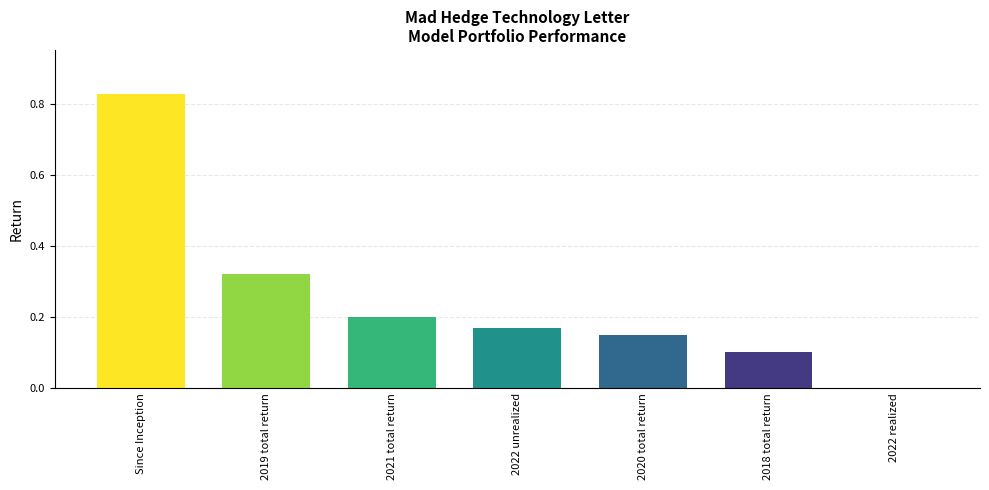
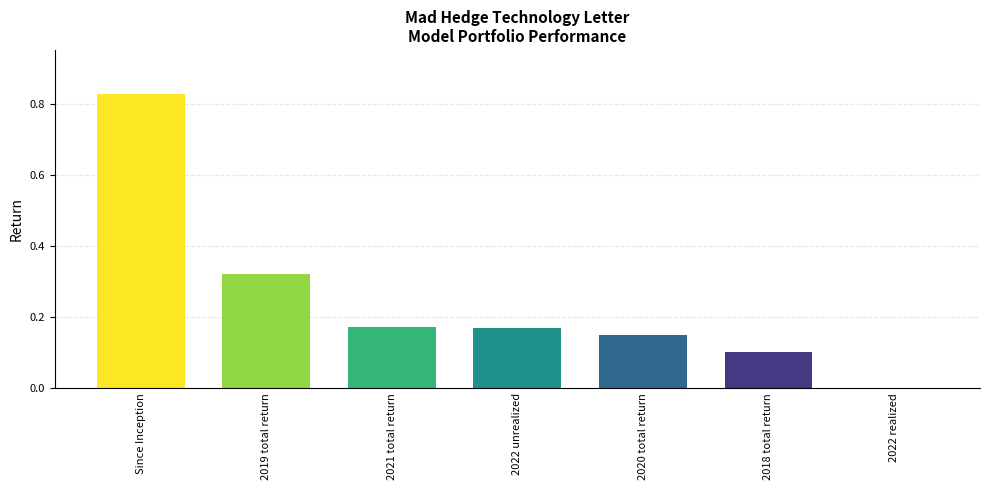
2021 total return: 0.20 -> 0.17
